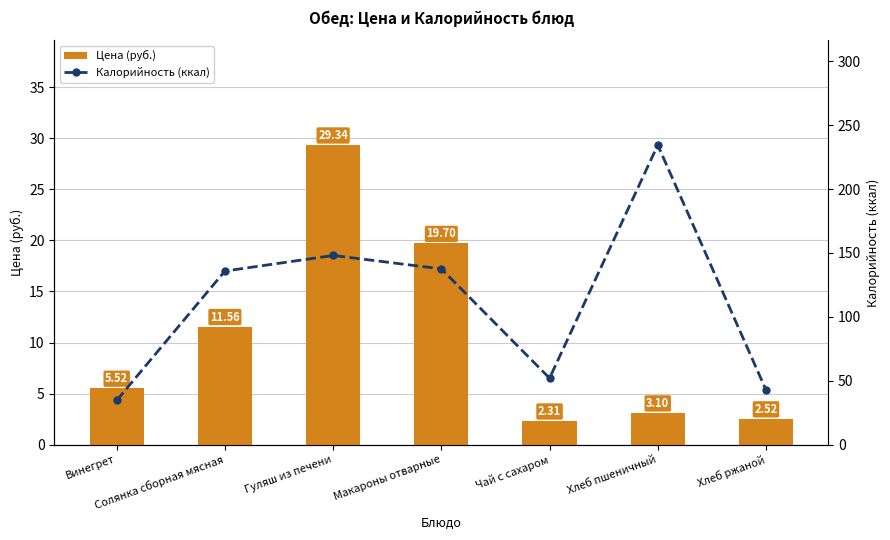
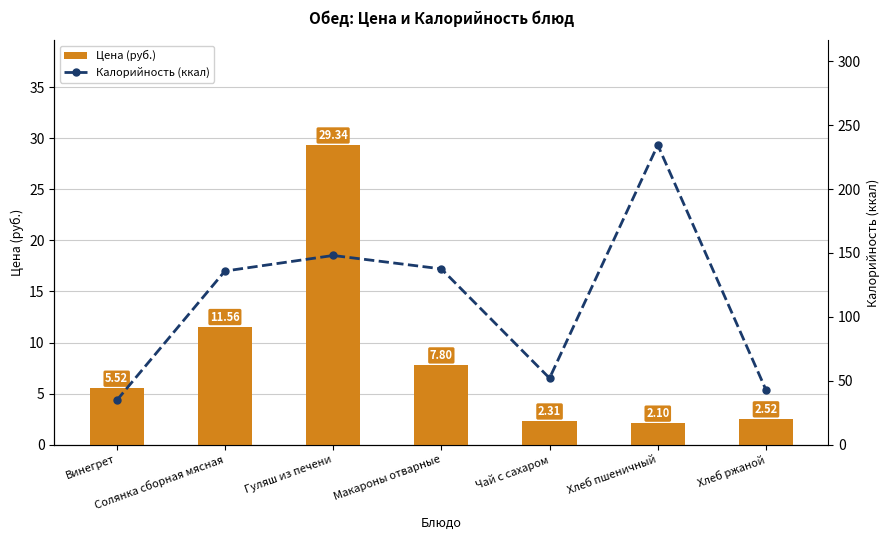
Цена (руб.), Макароны отварные: 19.70 -> 7.80
Цена (руб.), Хлеб пшеничный: 3.10 -> 2.10
